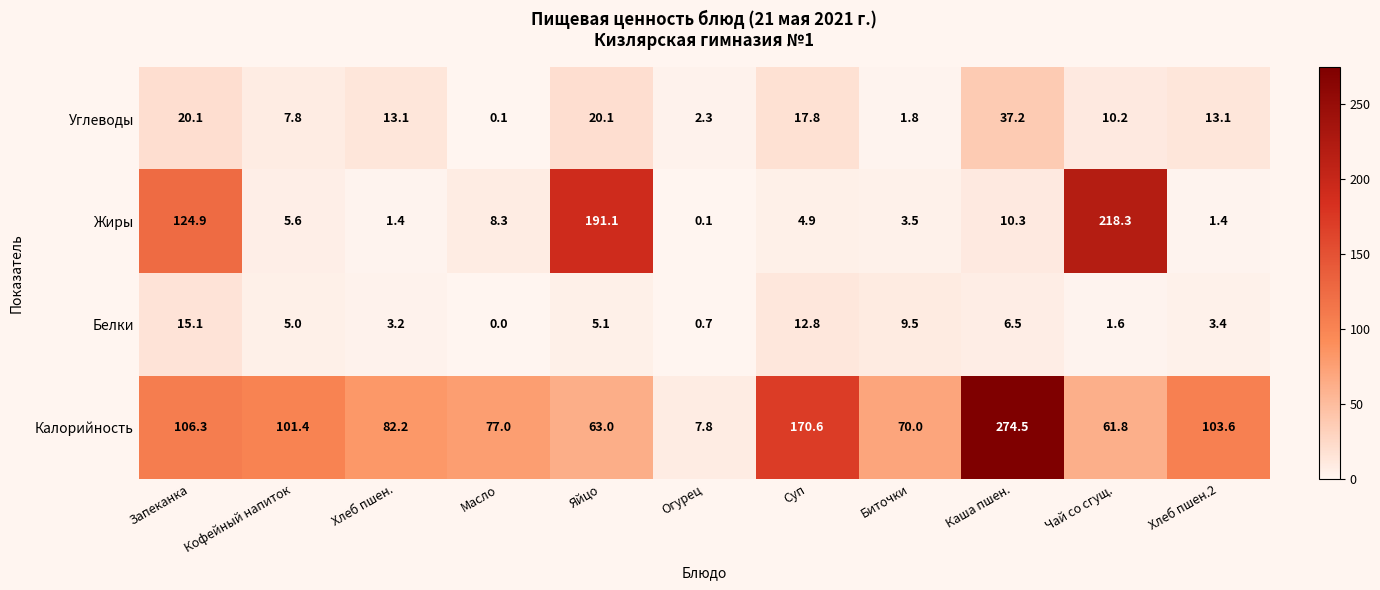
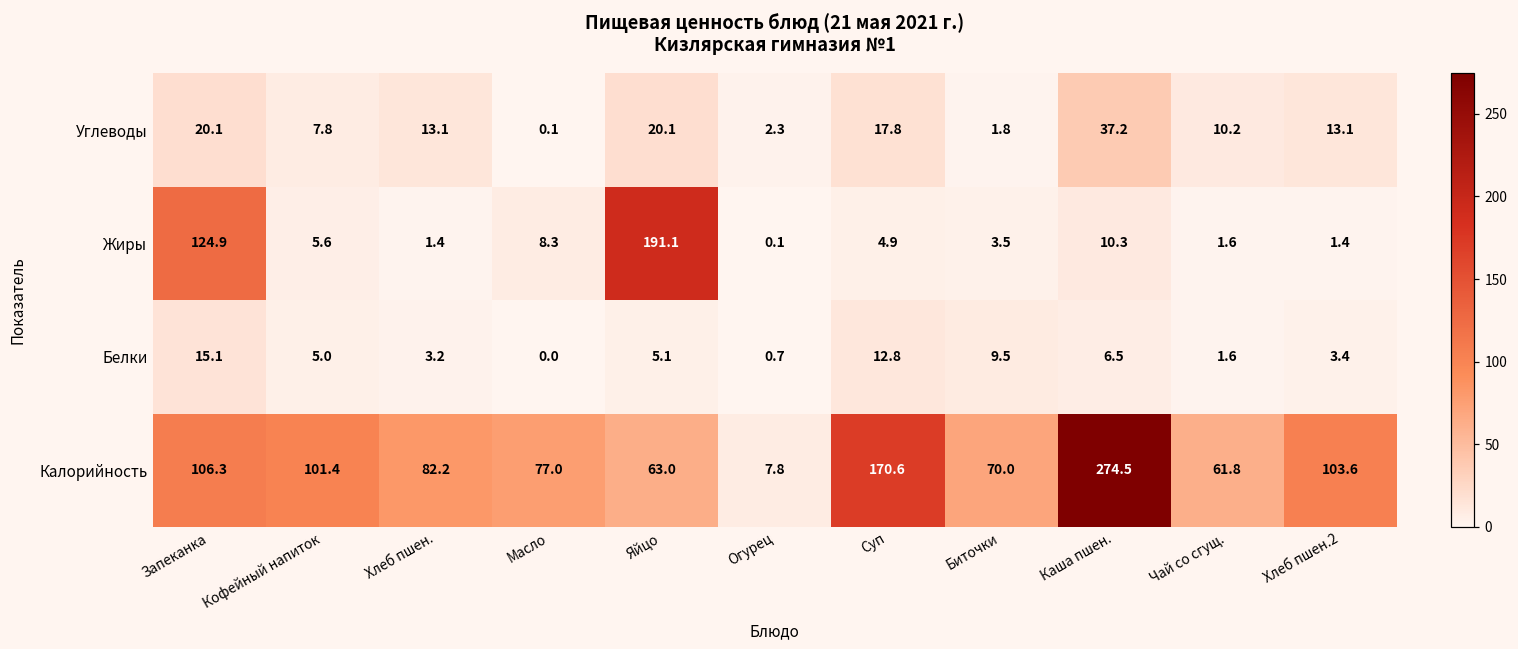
Жиры, Чай со сгущ.: 218.3 -> 1.6
